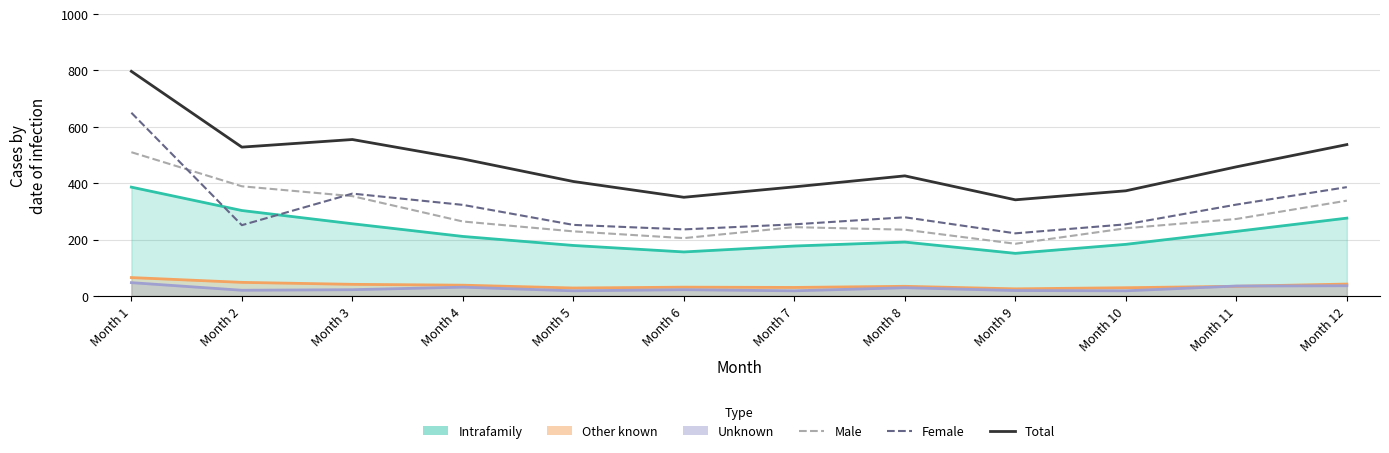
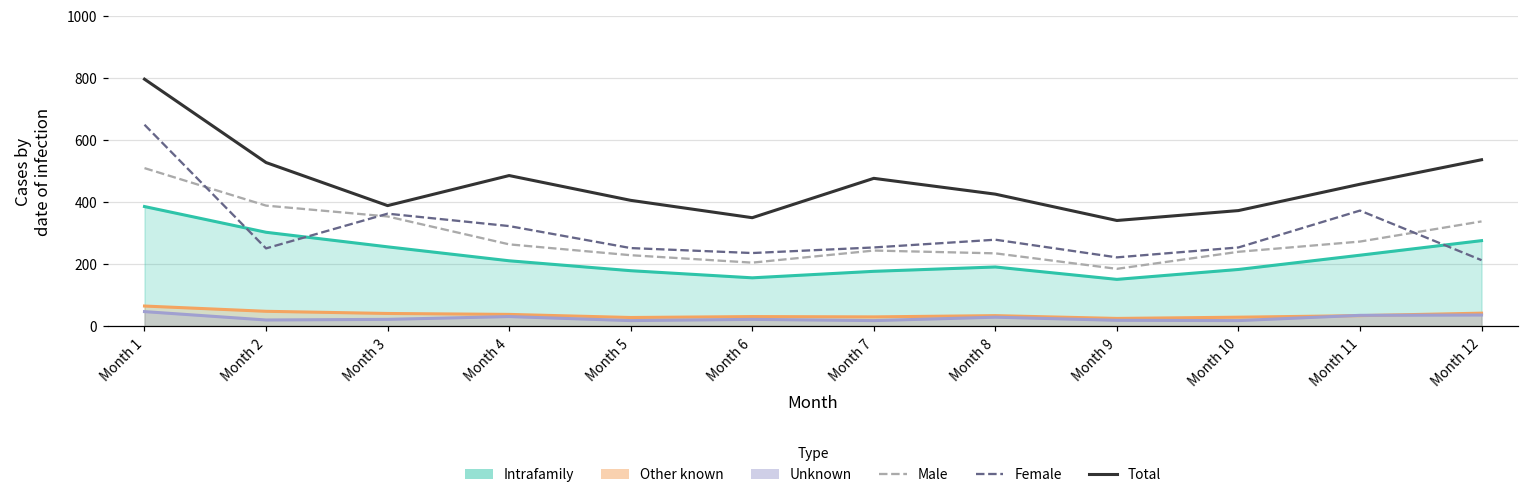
Total, Month 3: 560 -> 390
Total, Month 7: 390 -> 480
Female, Month 11: 320 -> 370
Female, Month 12: 390 -> 210
